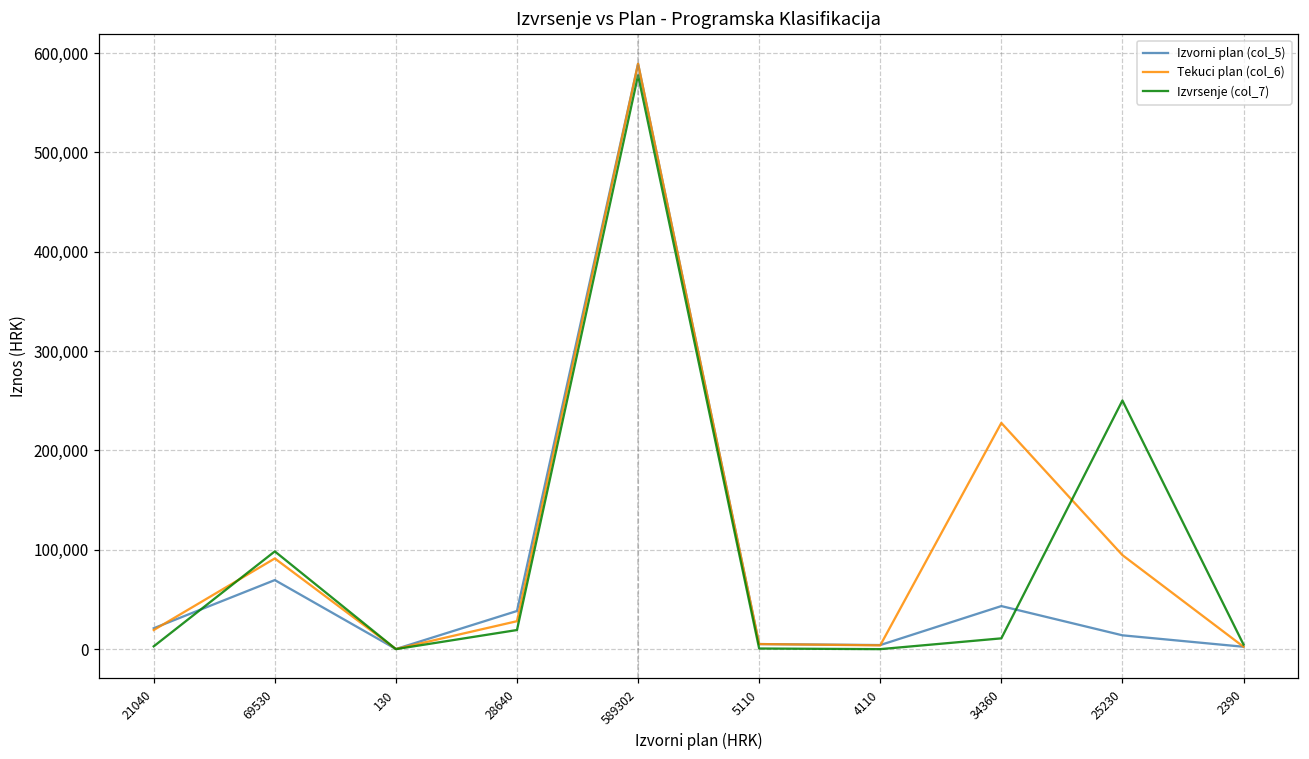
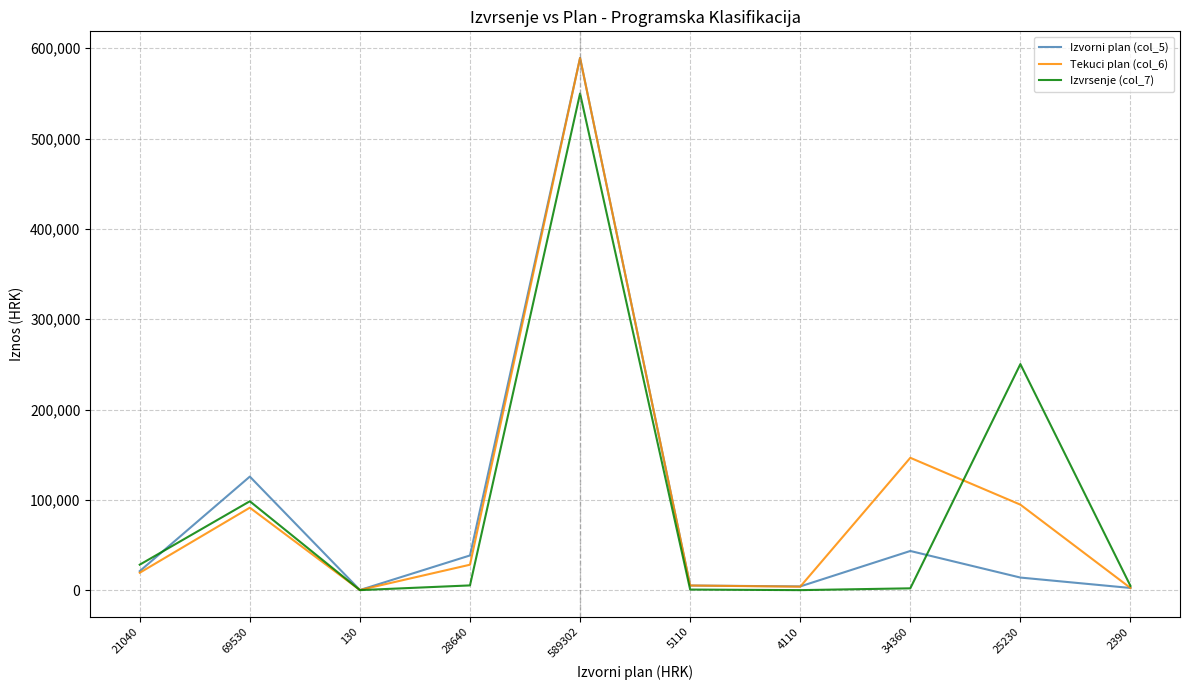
Izvrsenje (col_7), 21040: 0 -> 30,000
Izvorni plan (col_5), 69530: 70,000 -> 130,000
Izvrsenje (col_7), 28640: 20,000 -> 10,000
Izvrsenje (col_7), 589302: 580,000 -> 550,000
Tekuci plan (col_6), 34360: 230,000 -> 150,000
Izvrsenje (col_7), 34360: 10,000 -> 0
